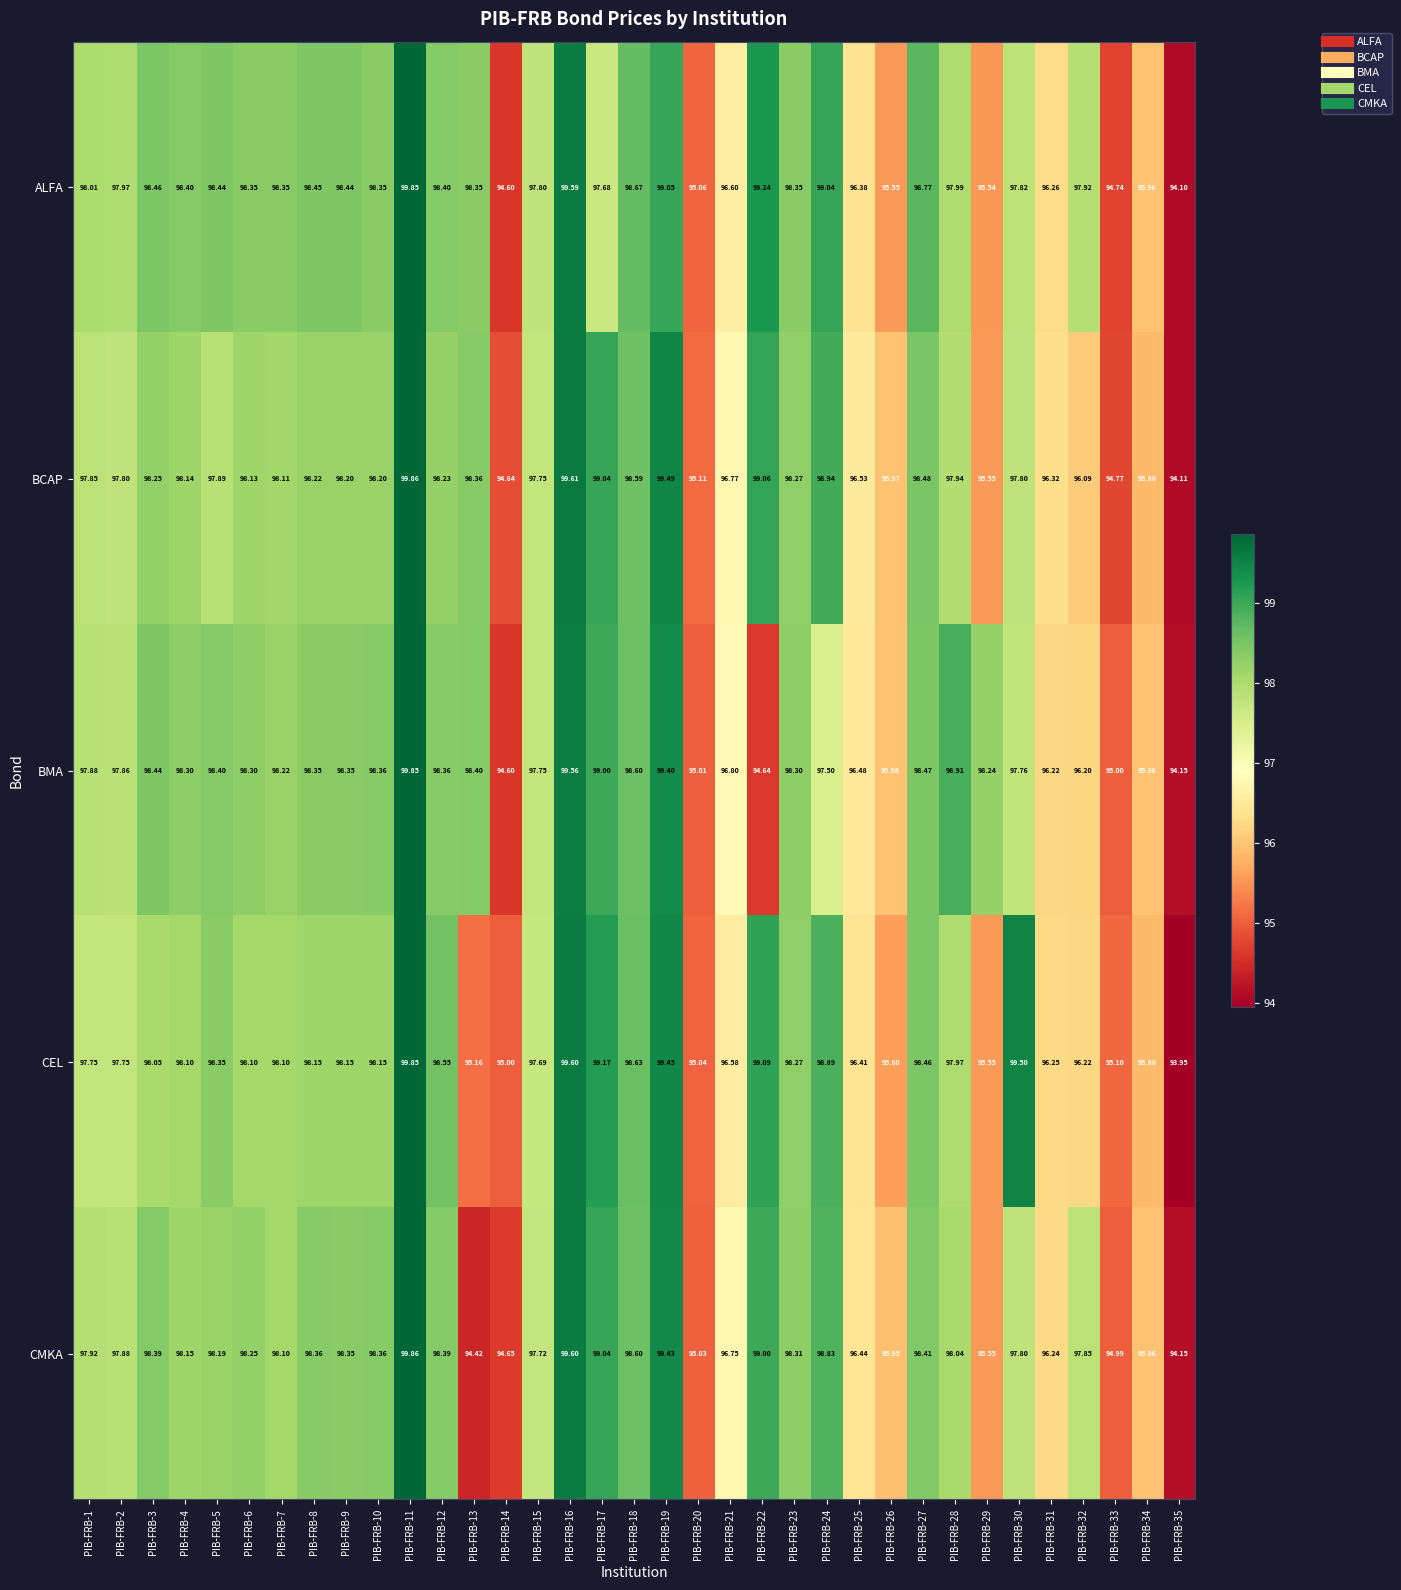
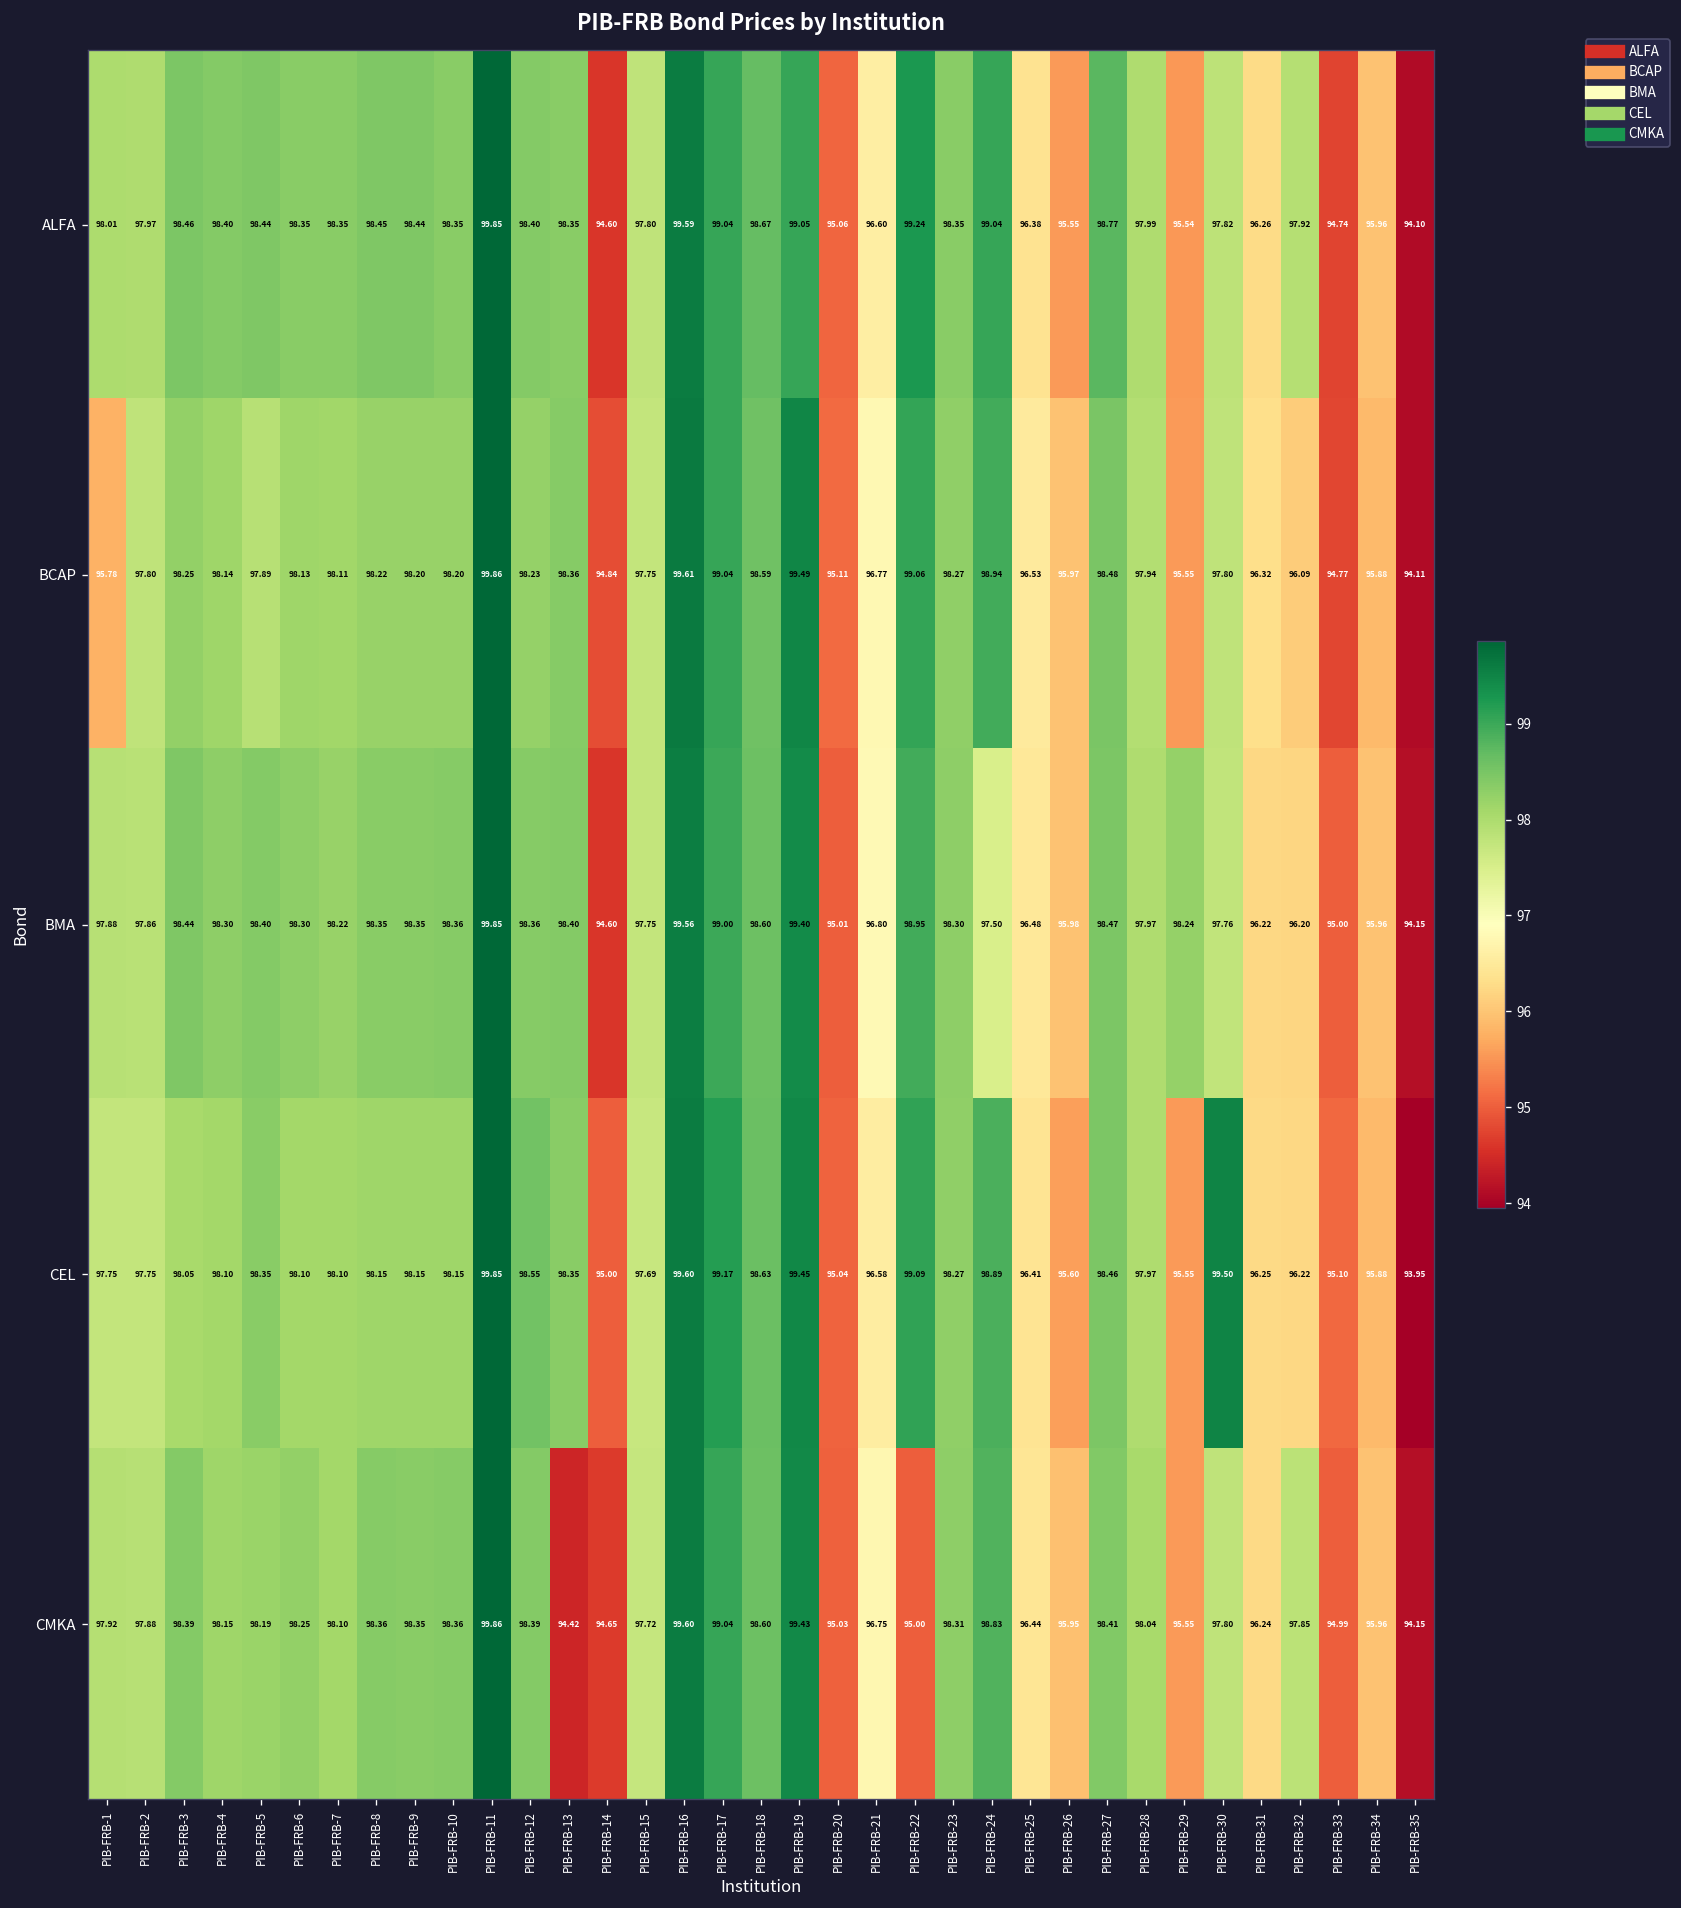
ALFA, PIB-FRB-17: 97.68 -> 99.04
BCAP, PIB-FRB-1: 97.85 -> 95.78
BMA, PIB-FRB-22: 94.64 -> 98.95
BMA, PIB-FRB-28: 98.91 -> 97.97
CEL, PIB-FRB-13: 95.16 -> 98.35
CMKA, PIB-FRB-22: 99.00 -> 95.00
